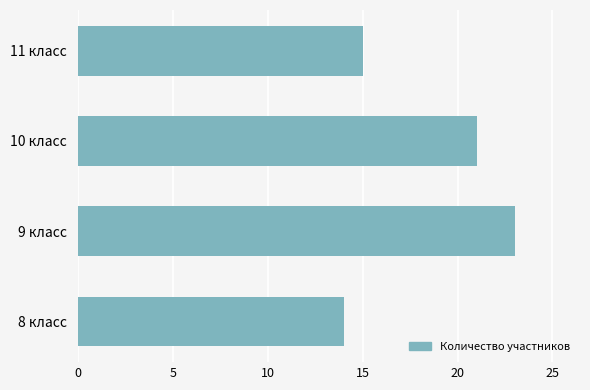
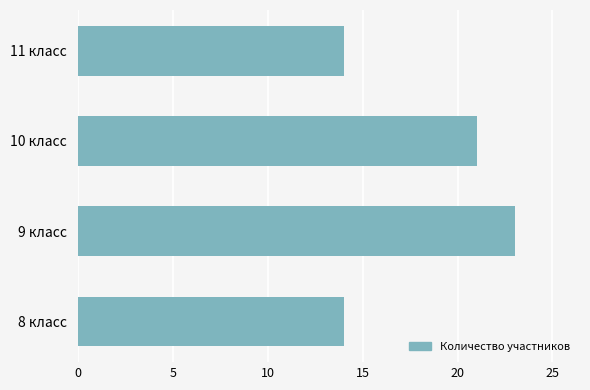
11 класс: 15 -> 14
